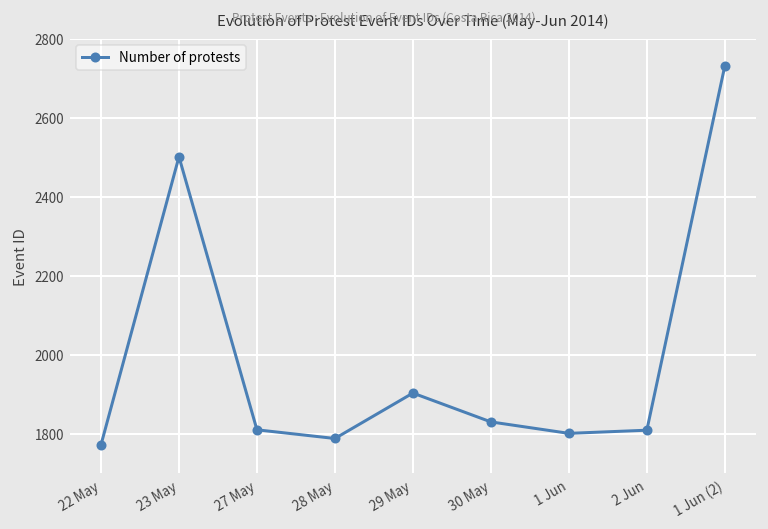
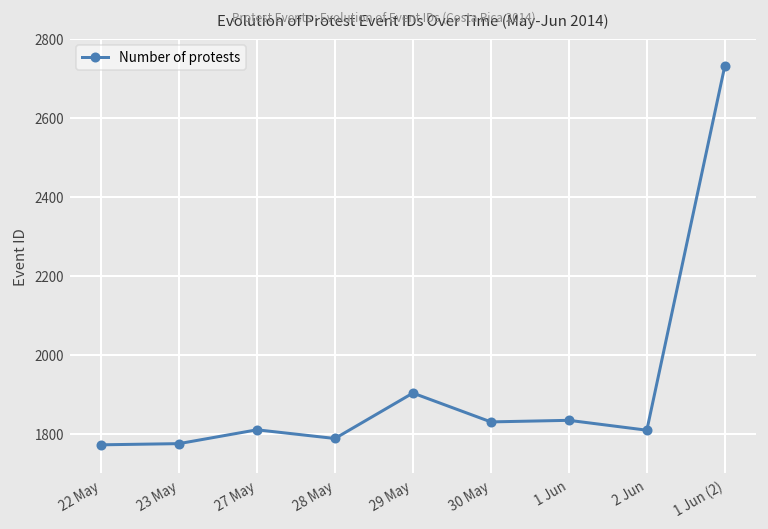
23 May: 2500 -> 1780
1 Jun: 1800 -> 1830
